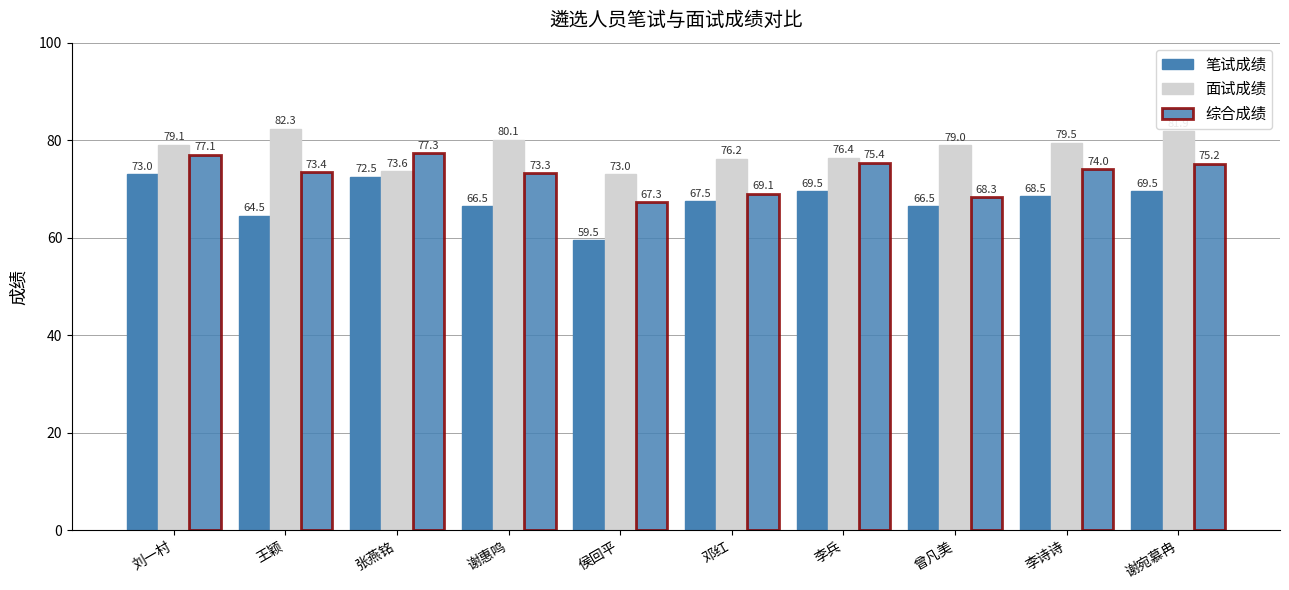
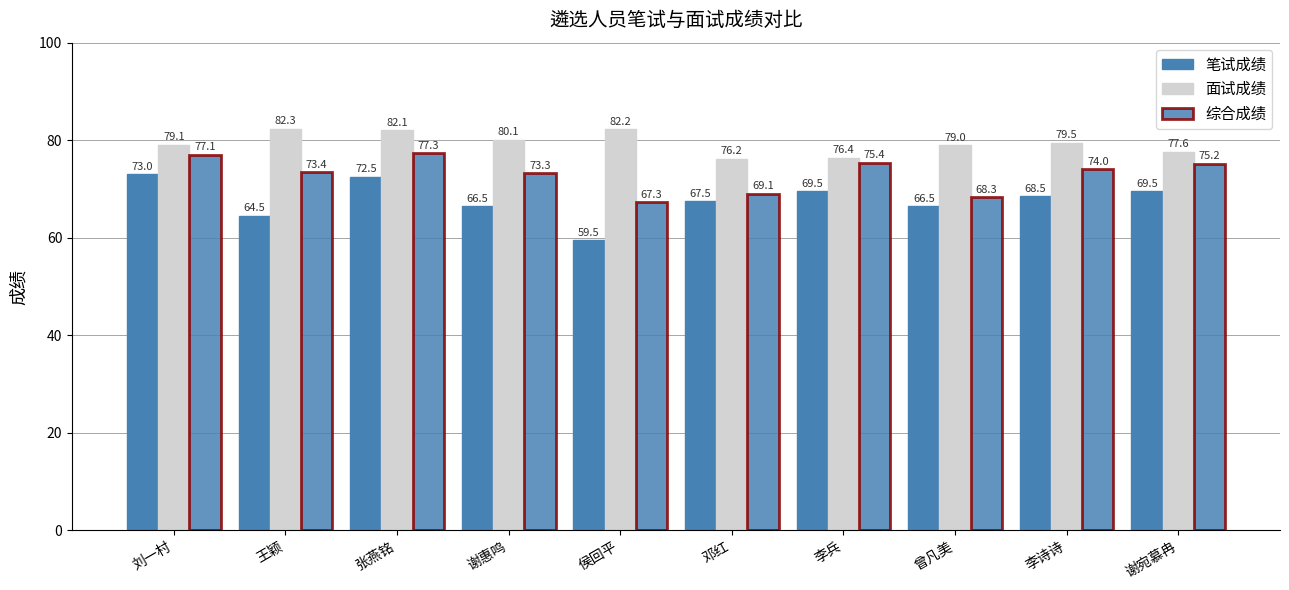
面试成绩, 张燕铭: 73.6 -> 82.1
面试成绩, 侯回平: 73.0 -> 82.2
面试成绩, 谢宛慕冉: 82 -> 78
